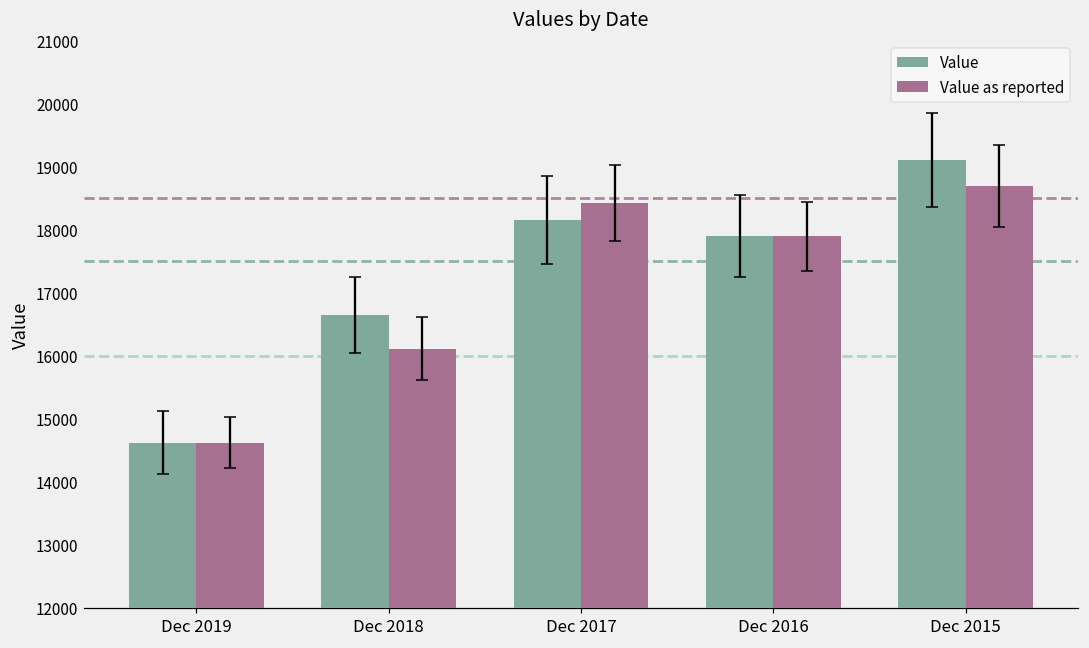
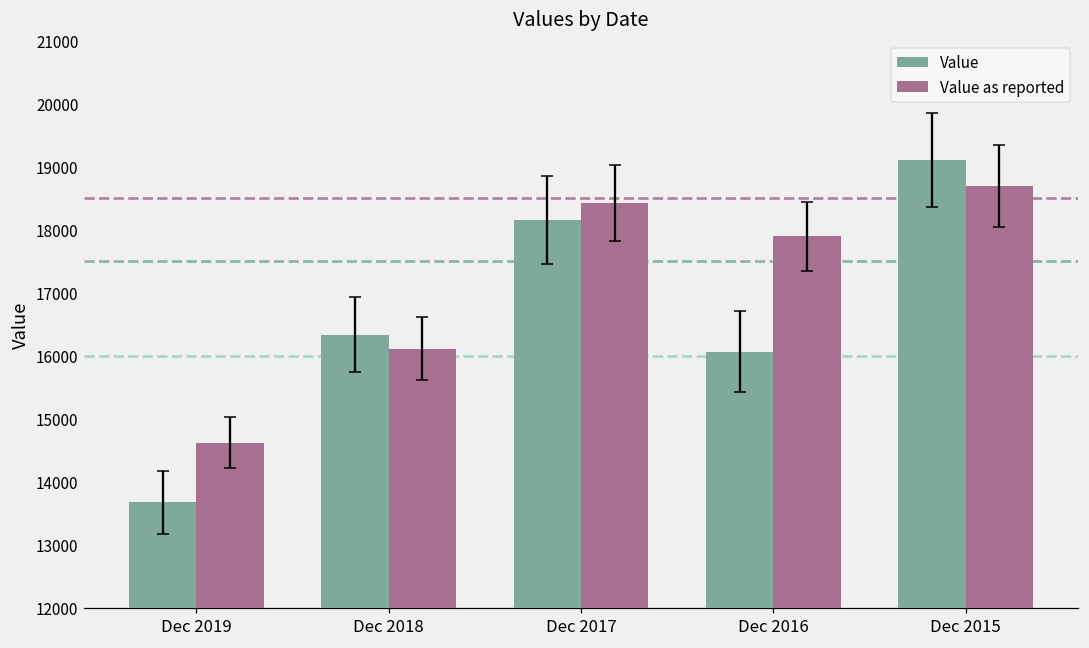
Value, Dec 2019: 14600 -> 13700
Value, Dec 2018: 16600 -> 16300
Value, Dec 2016: 17900 -> 16100
